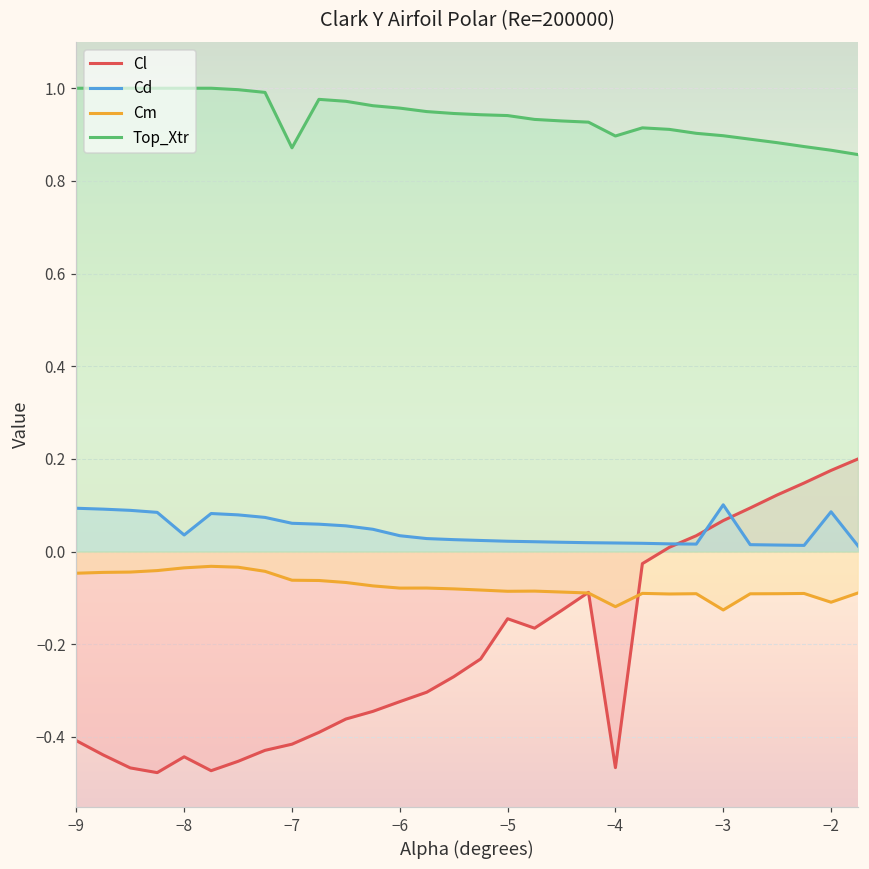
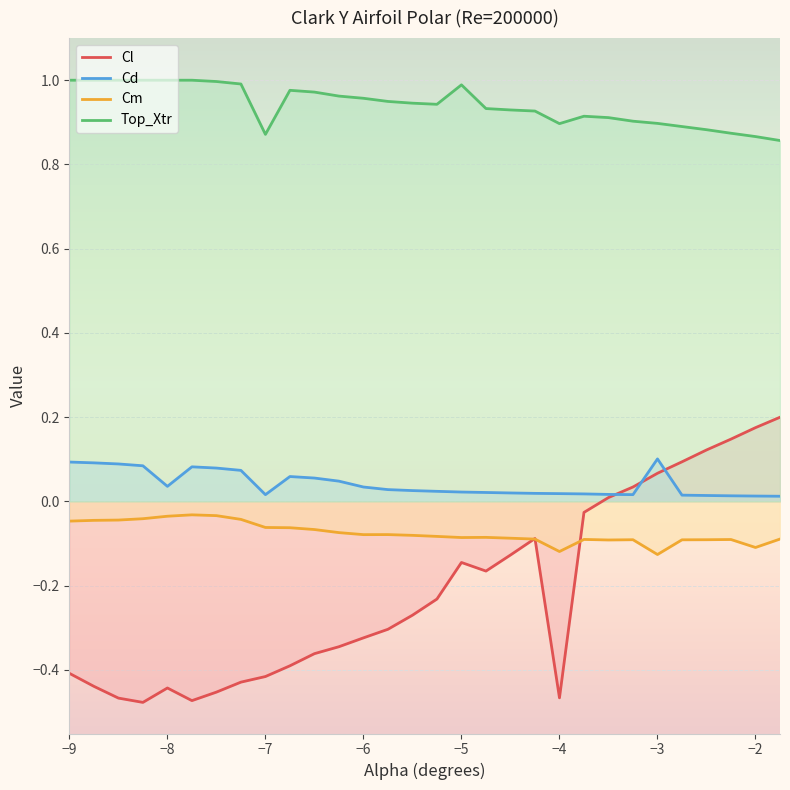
Cd, −7: 0.06 -> 0.02
Top_Xtr, −5: 0.94 -> 0.99
Cd, −2: 0.09 -> 0.01
